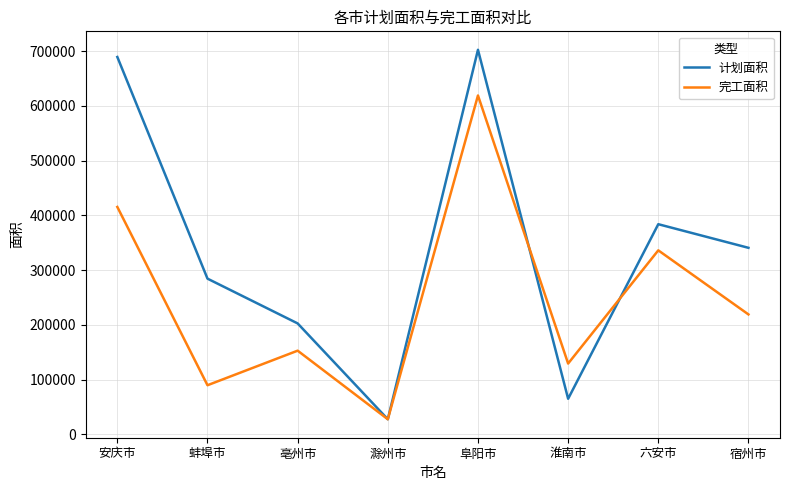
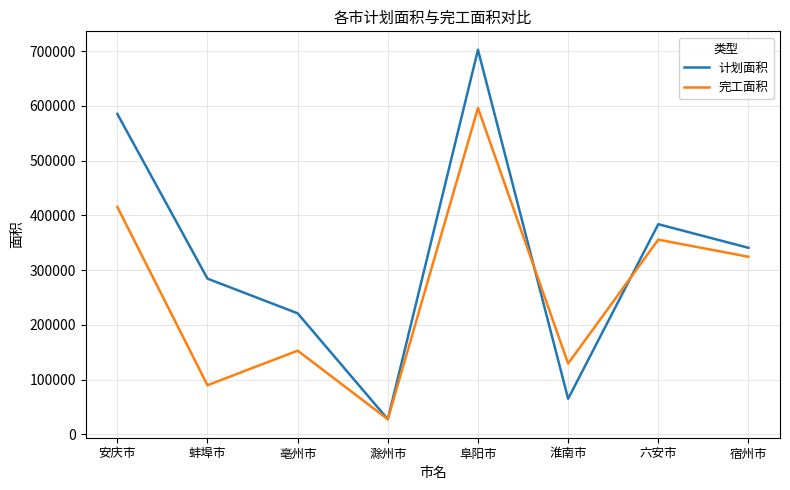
计划面积, 安庆市: 690000 -> 590000
计划面积, 亳州市: 200000 -> 220000
完工面积, 阜阳市: 620000 -> 600000
完工面积, 六安市: 340000 -> 360000
完工面积, 宿州市: 220000 -> 320000
